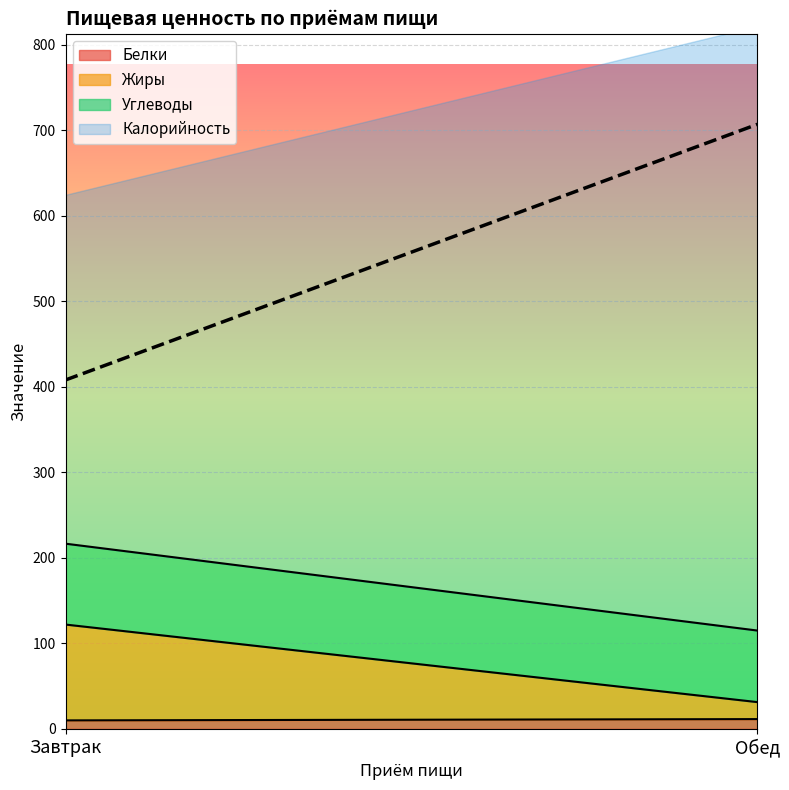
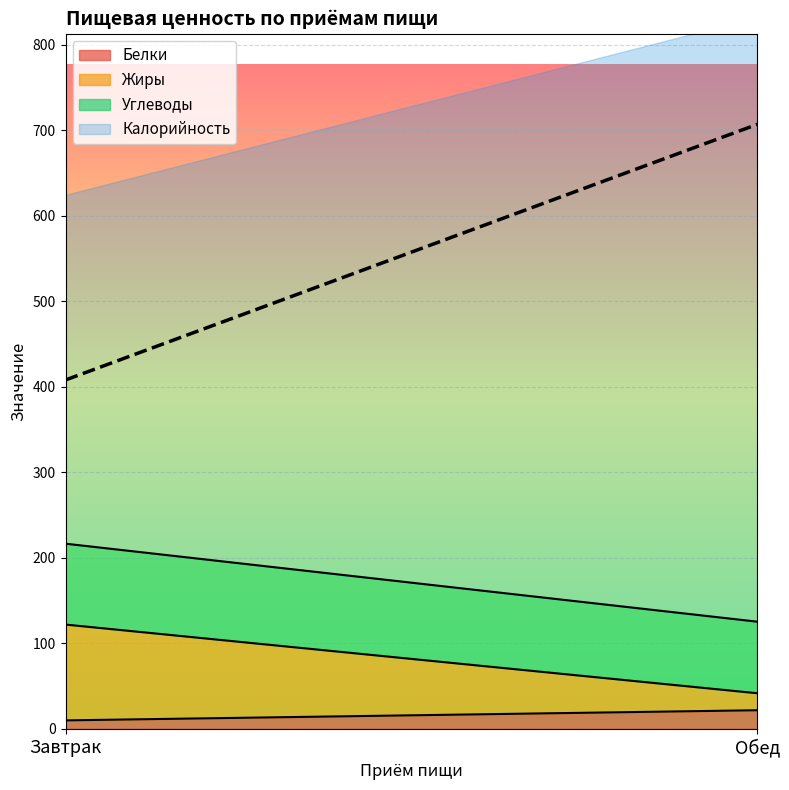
Белки, Обед: 10 -> 20
